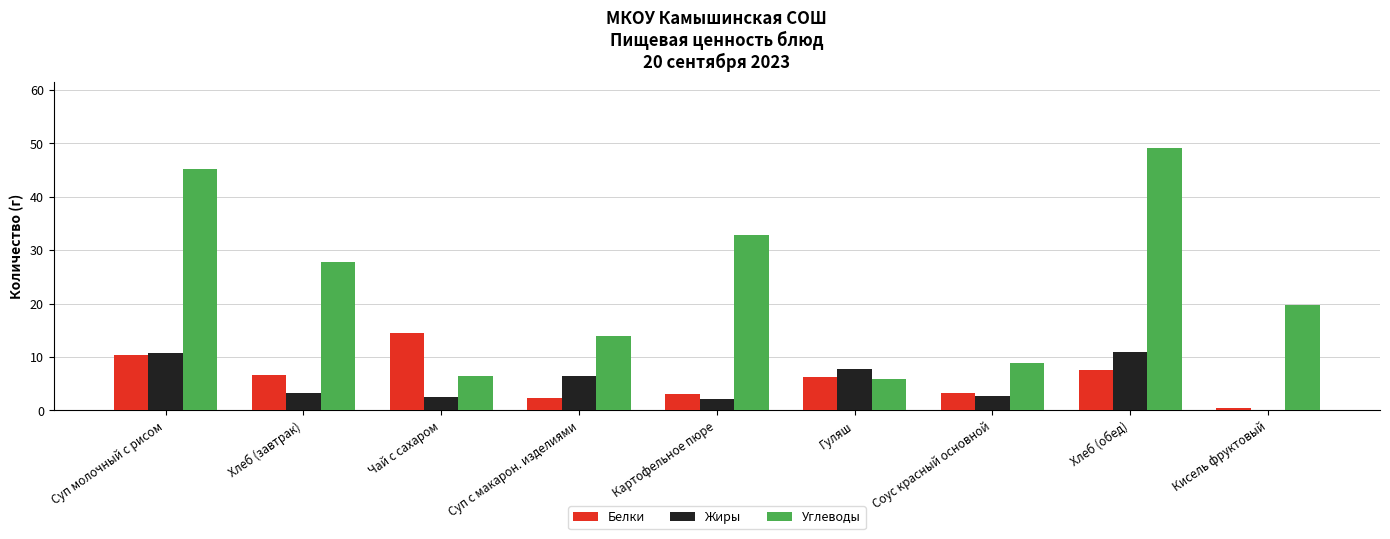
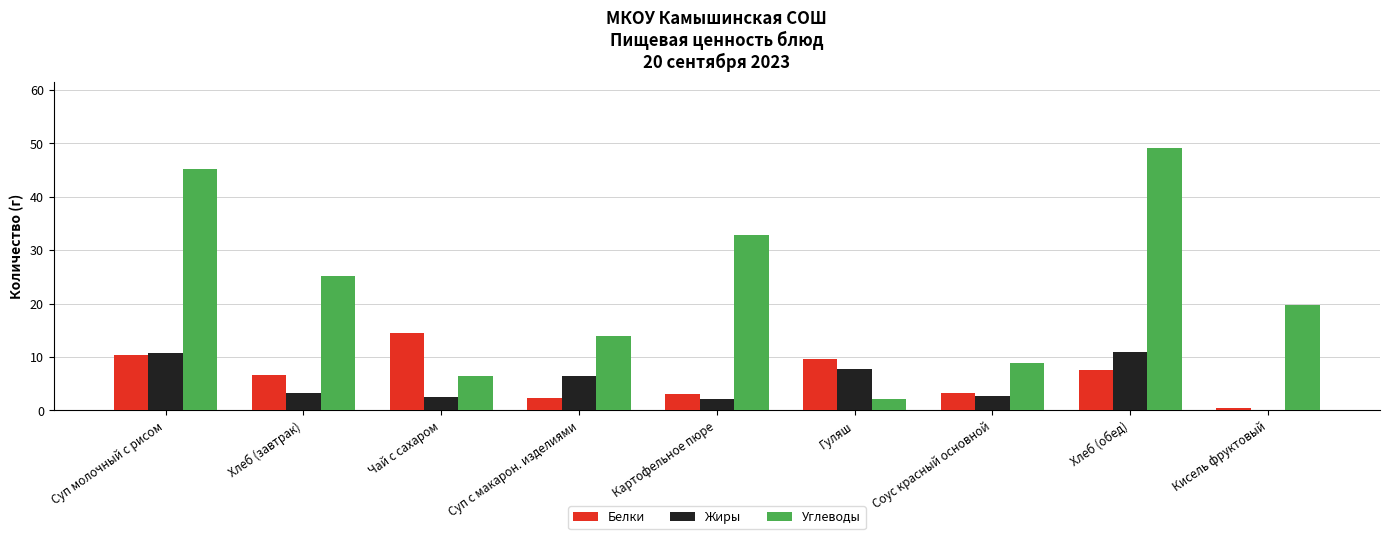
Углеводы, Хлеб (завтрак): 28 -> 25
Белки, Гуляш: 6 -> 10
Углеводы, Гуляш: 6 -> 2
